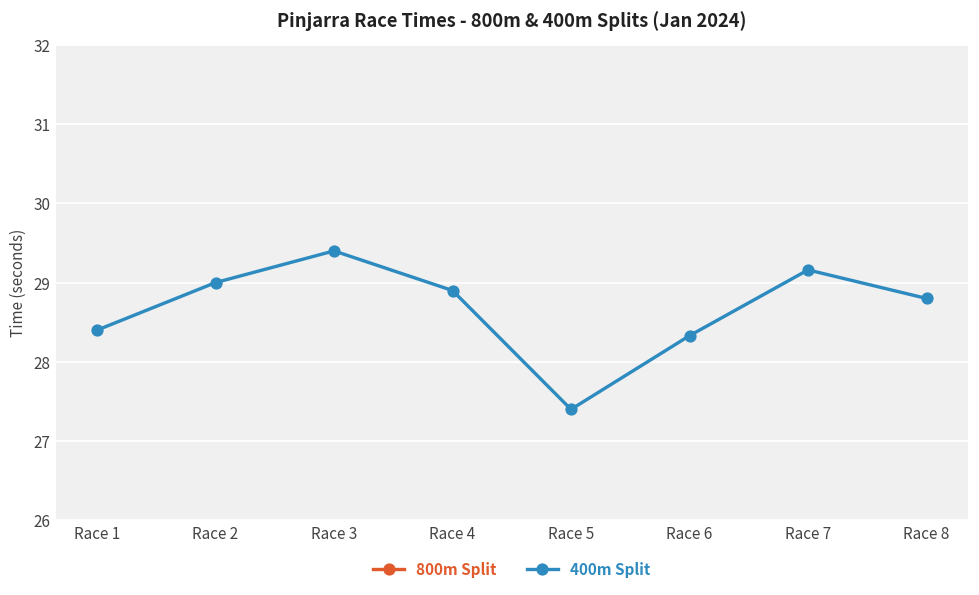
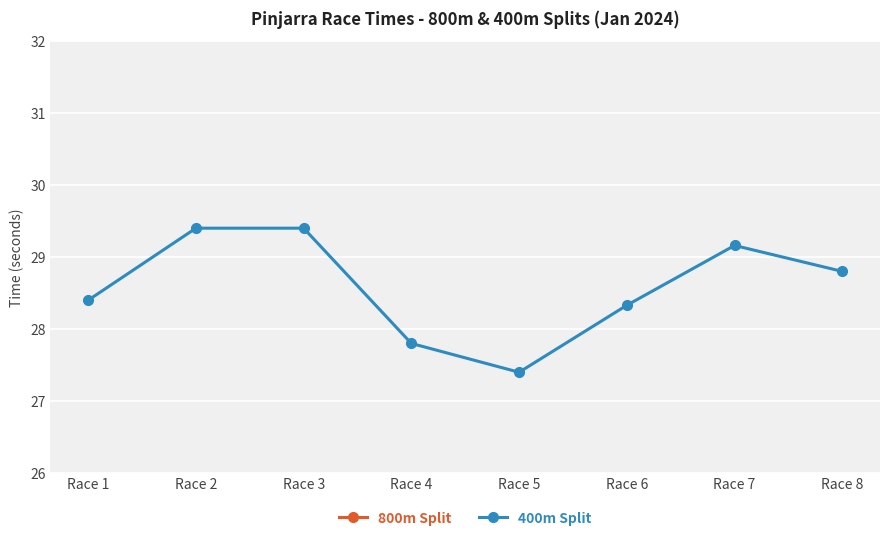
400m Split, Race 2: 29.0 -> 29.4
400m Split, Race 4: 28.9 -> 27.8
